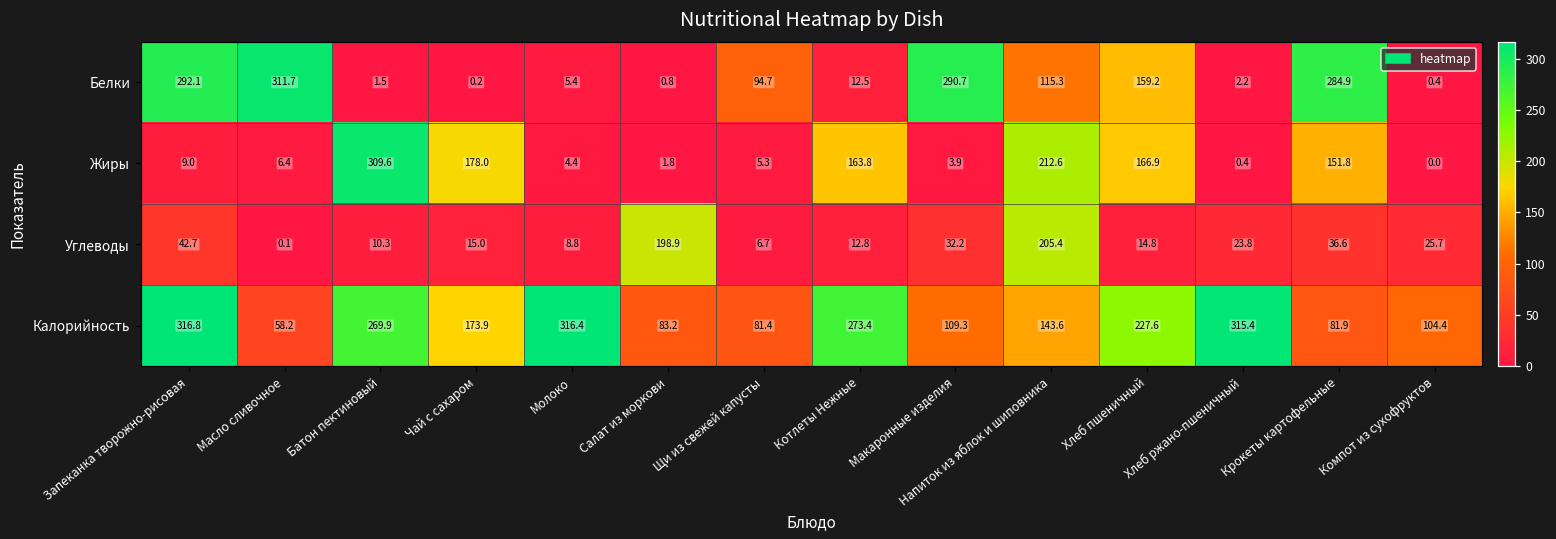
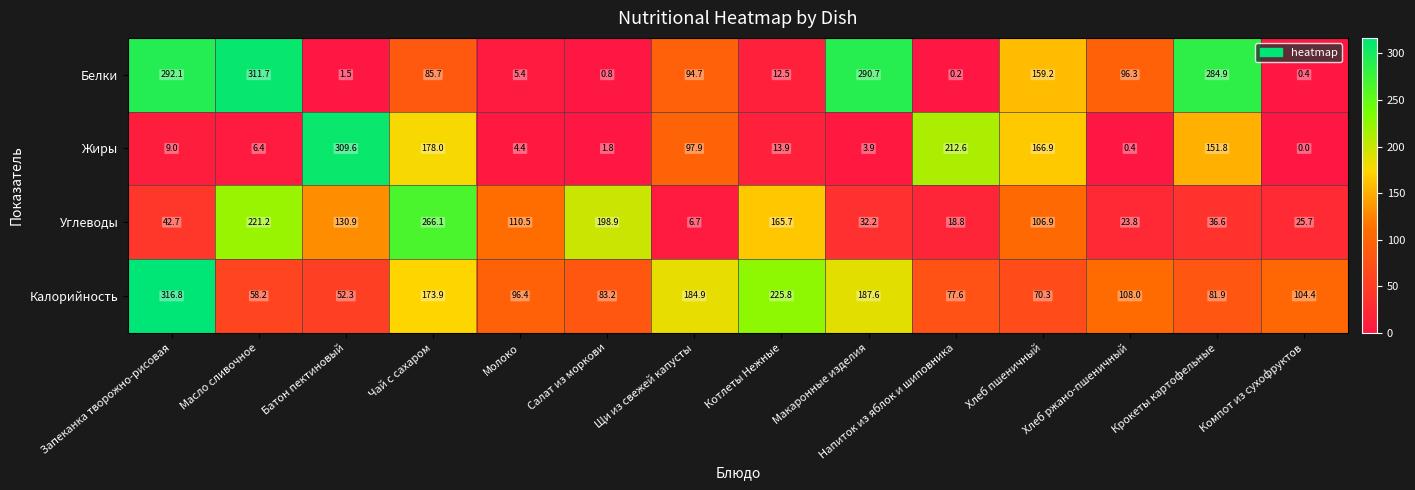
Белки, Чай с сахаром: 0.2 -> 85.7
Белки, Напиток из яблок и шиповника: 115.3 -> 0.2
Белки, Хлеб ржано-пшеничный: 2.2 -> 96.3
Жиры, Щи из свежей капусты: 5.3 -> 97.9
Жиры, Котлеты Нежные: 163.8 -> 13.9
Углеводы, Масло сливочное: 0.1 -> 221.2
Углеводы, Батон пектиновый: 10.3 -> 130.9
Углеводы, Чай с сахаром: 15.0 -> 266.1
Углеводы, Молоко: 8.8 -> 110.5
Углеводы, Котлеты Нежные: 12.8 -> 165.7
Углеводы, Напиток из яблок и шиповника: 205.4 -> 18.8
Углеводы, Хлеб пшеничный: 14.8 -> 106.9
Калорийность, Батон пектиновый: 269.9 -> 52.3
Калорийность, Молоко: 316.4 -> 96.4
Калорийность, Щи из свежей капусты: 81.4 -> 184.9
Калорийность, Котлеты Нежные: 273.4 -> 225.8
Калорийность, Макаронные изделия: 109.3 -> 187.6
Калорийность, Напиток из яблок и шиповника: 143.6 -> 77.6
Калорийность, Хлеб пшеничный: 227.6 -> 70.3
Калорийность, Хлеб ржано-пшеничный: 315.4 -> 108.0
